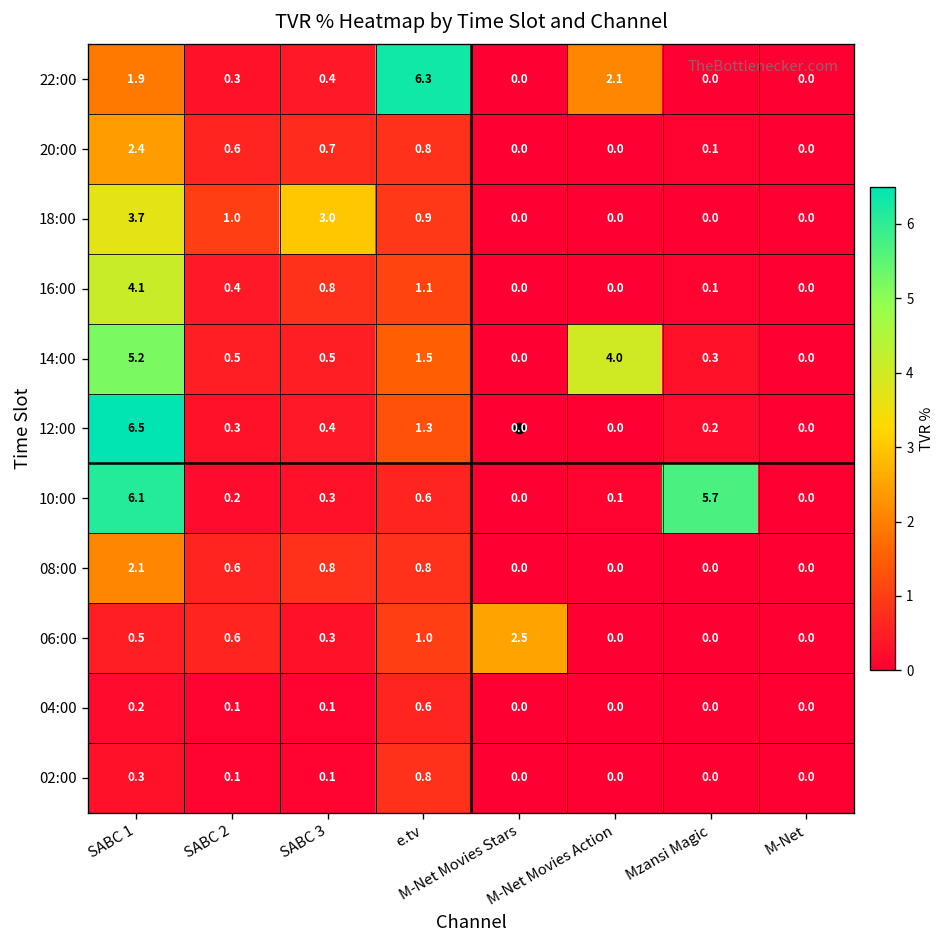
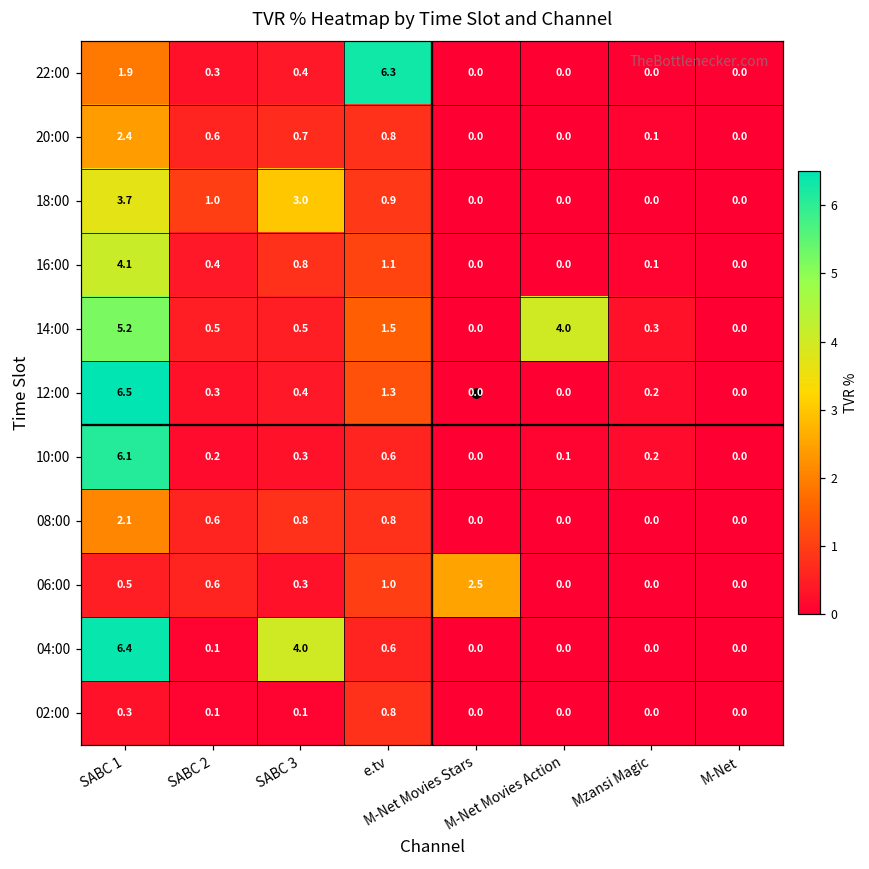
22:00, M-Net Movies Action: 2.1 -> 0.0
10:00, Mzansi Magic: 5.7 -> 0.2
04:00, SABC 1: 0.2 -> 6.4
04:00, SABC 3: 0.1 -> 4.0
